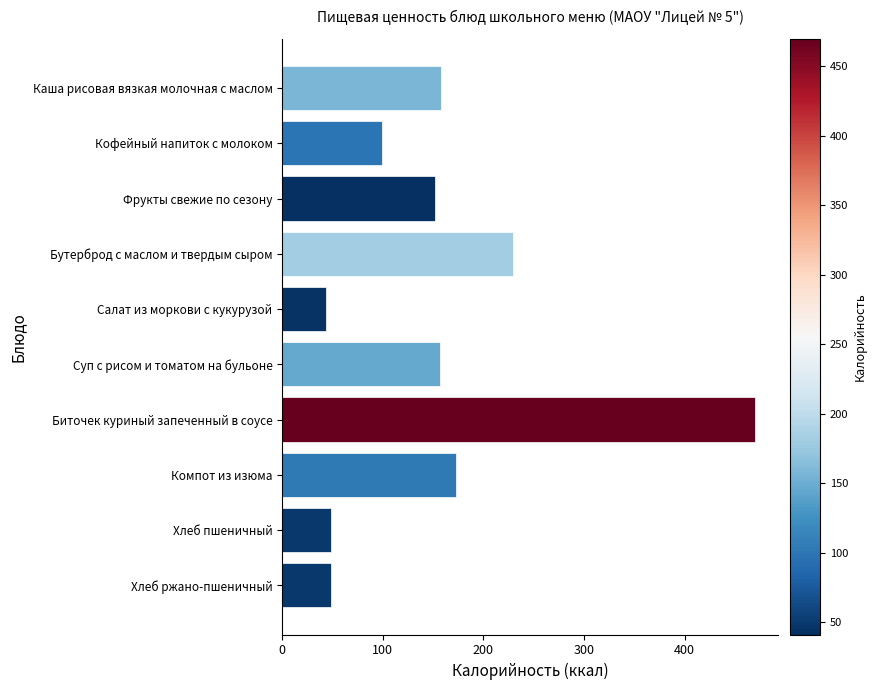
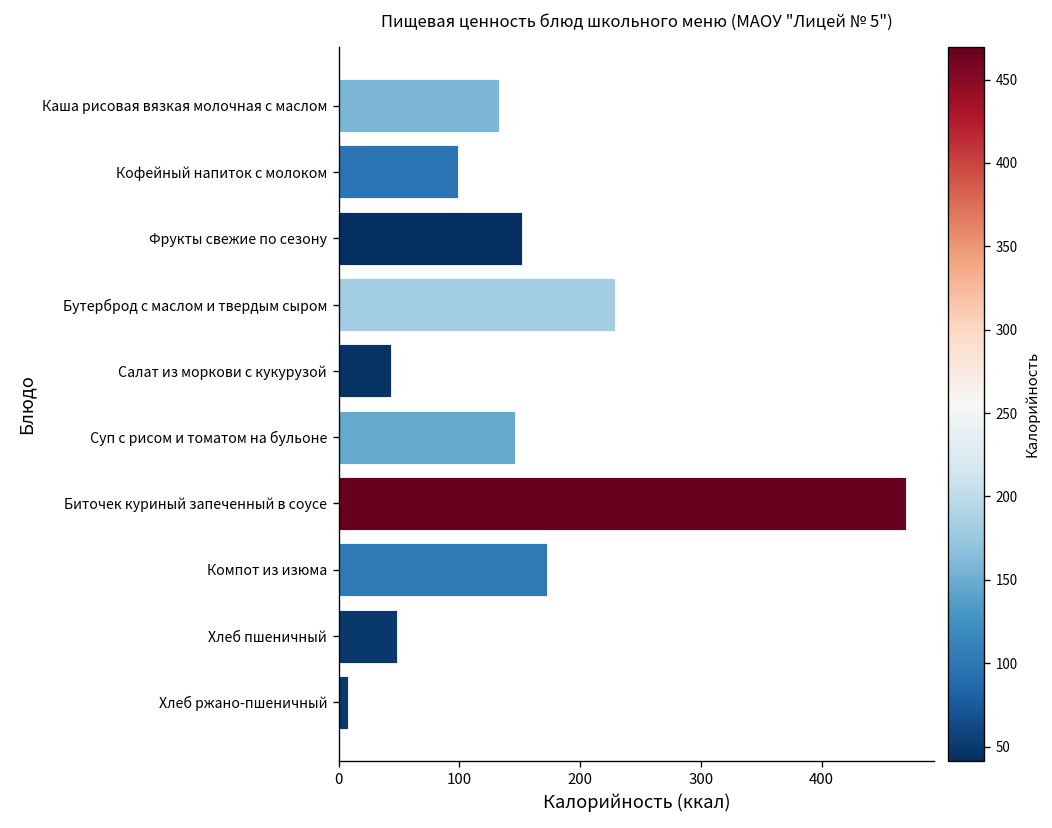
Каша рисовая вязкая молочная с маслом: 157 -> 133
Суп с рисом и томатом на бульоне: 157 -> 146
Хлеб ржано-пшеничный: 48 -> 7
